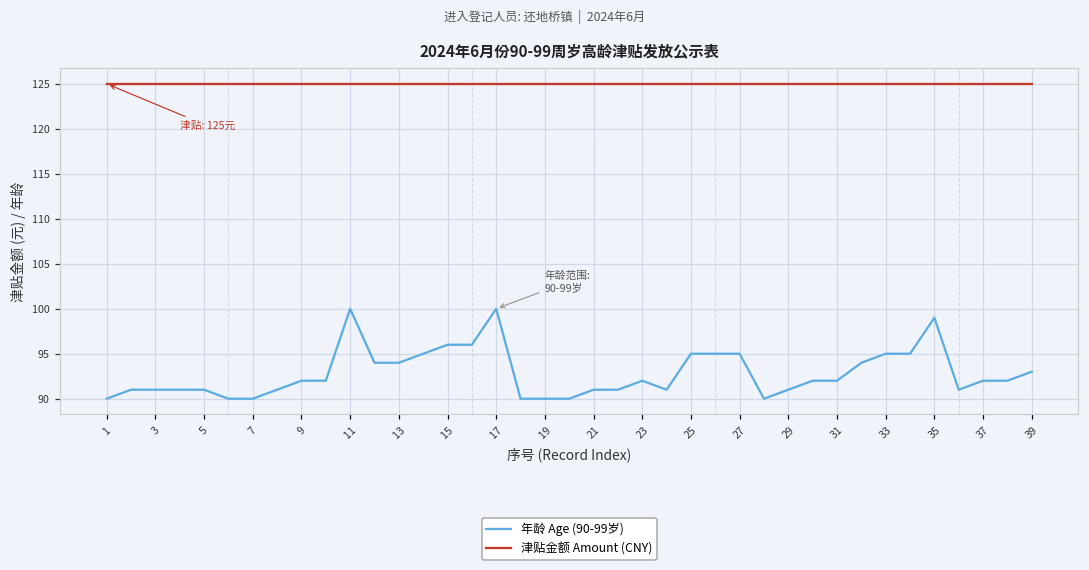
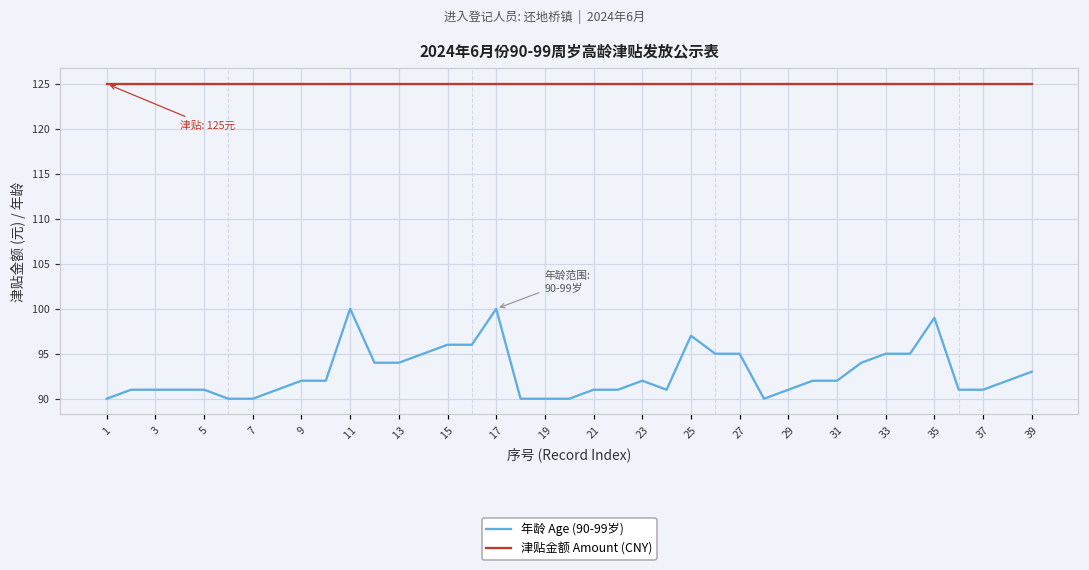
年龄 Age (90-99岁), 25: 95 -> 97
年龄 Age (90-99岁), 37: 92 -> 91
